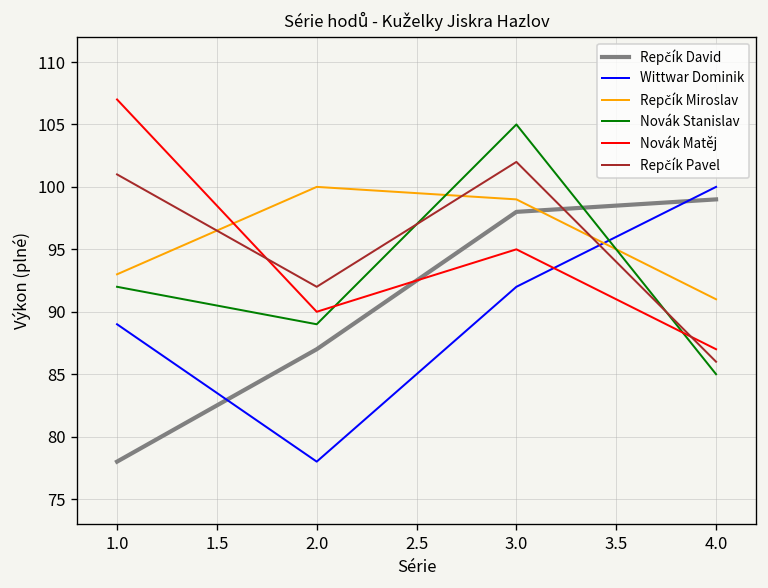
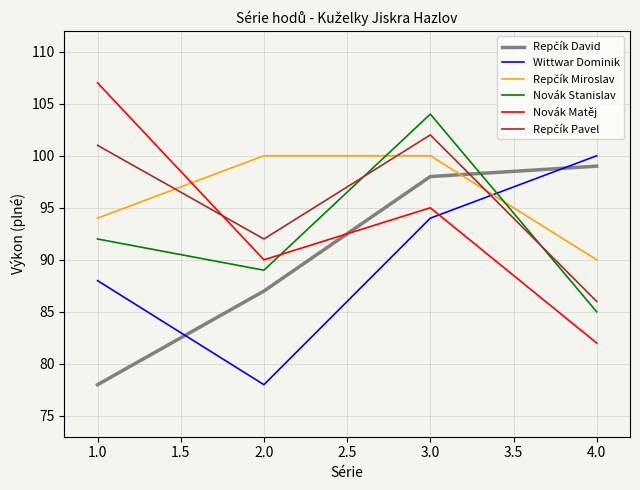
Wittwar Dominik, 1.0: 89 -> 88
Repčík Miroslav, 1.0: 93 -> 94
Wittwar Dominik, 3.0: 92 -> 94
Repčík Miroslav, 3.0: 99 -> 100
Novák Stanislav, 3.0: 105 -> 104
Repčík Miroslav, 4.0: 91 -> 90
Novák Matěj, 4.0: 87 -> 82
